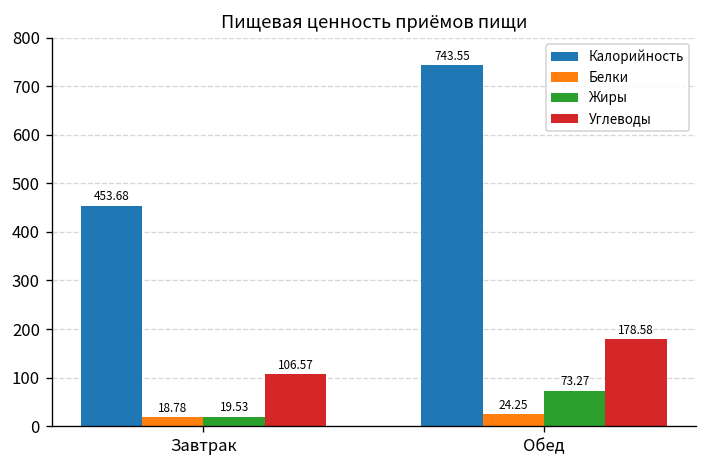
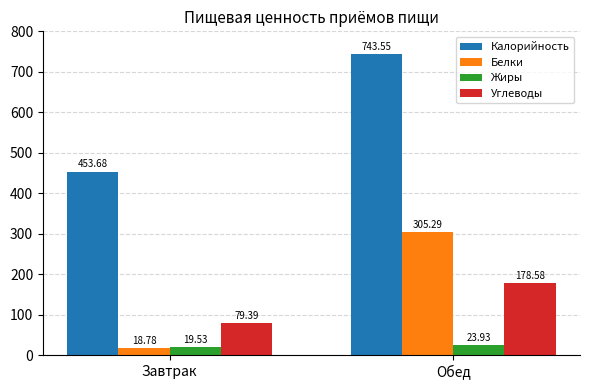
Углеводы, Завтрак: 106.57 -> 79.39
Белки, Обед: 24.25 -> 305.29
Жиры, Обед: 73.27 -> 23.93
